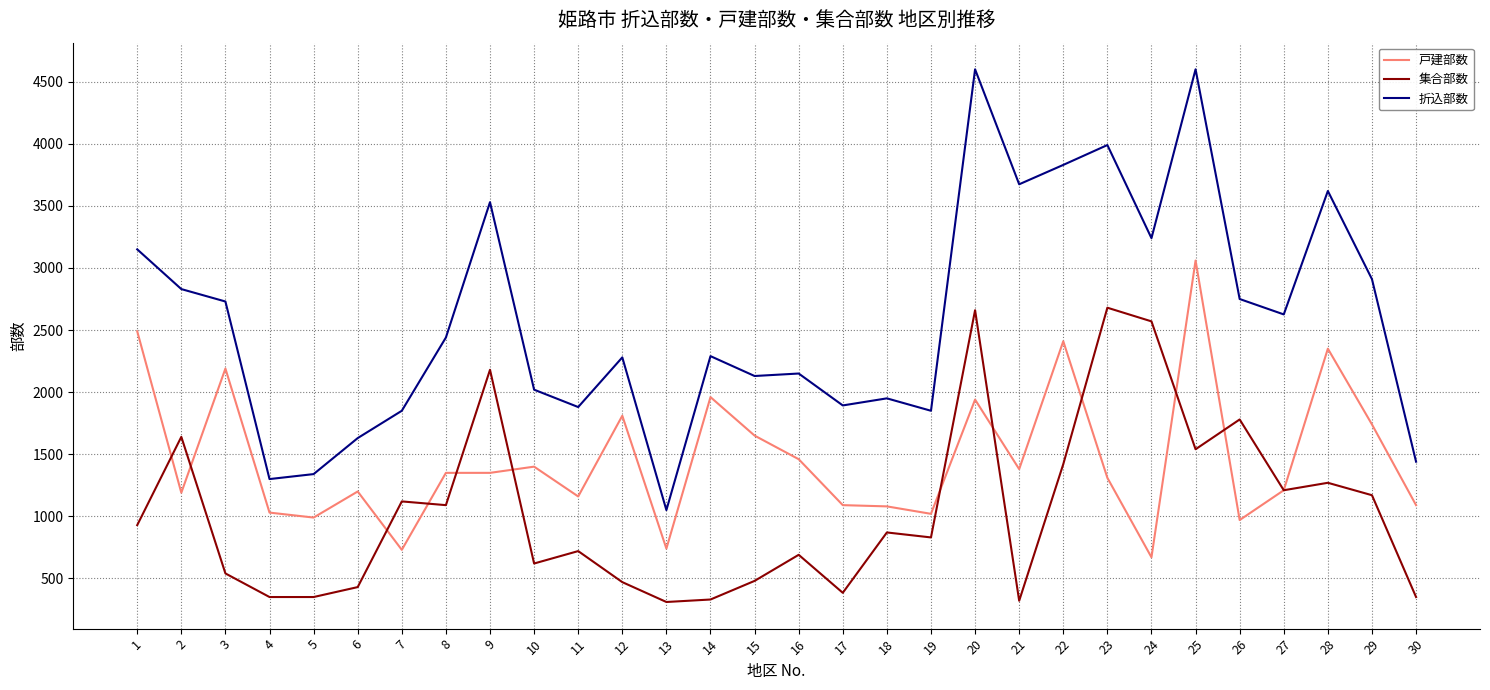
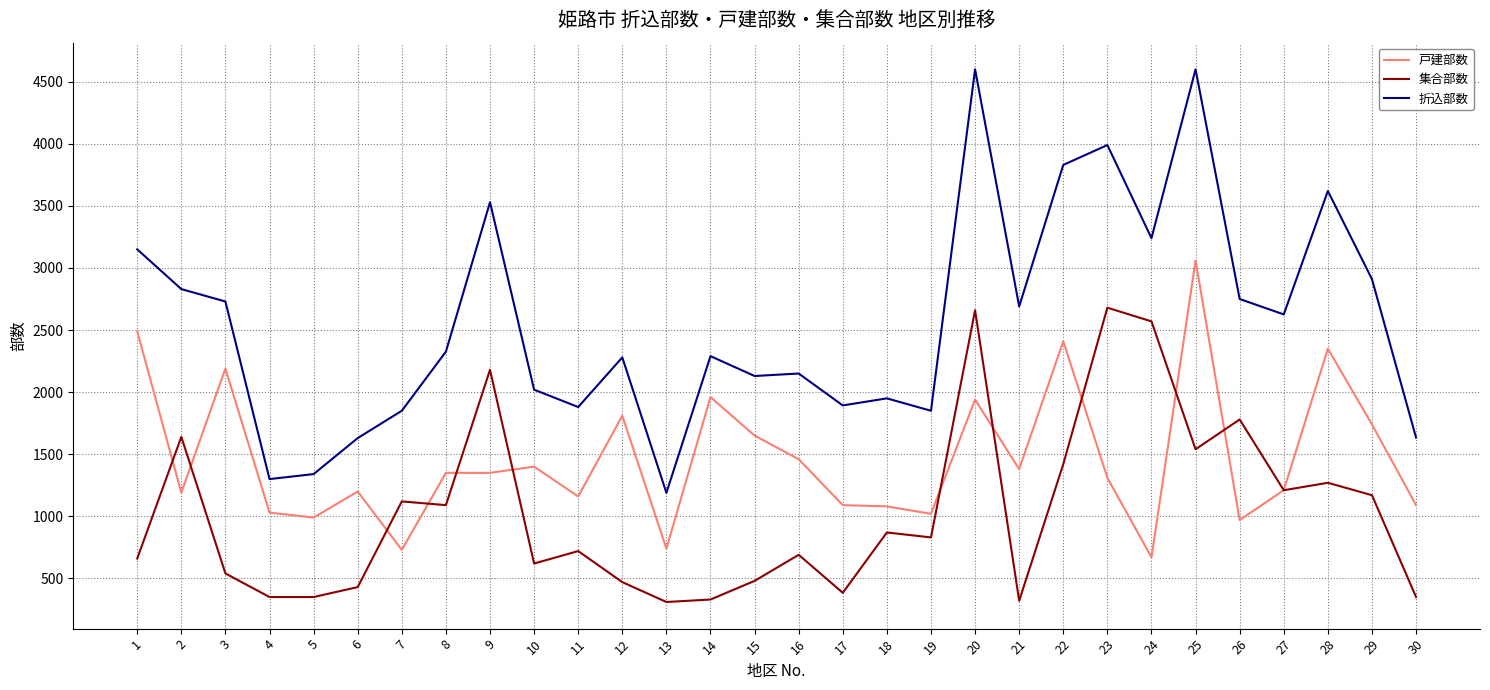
集合部数, 1: 930 -> 660
折込部数, 8: 2440 -> 2330
折込部数, 13: 1050 -> 1190
折込部数, 21: 3670 -> 2690
折込部数, 30: 1440 -> 1630
